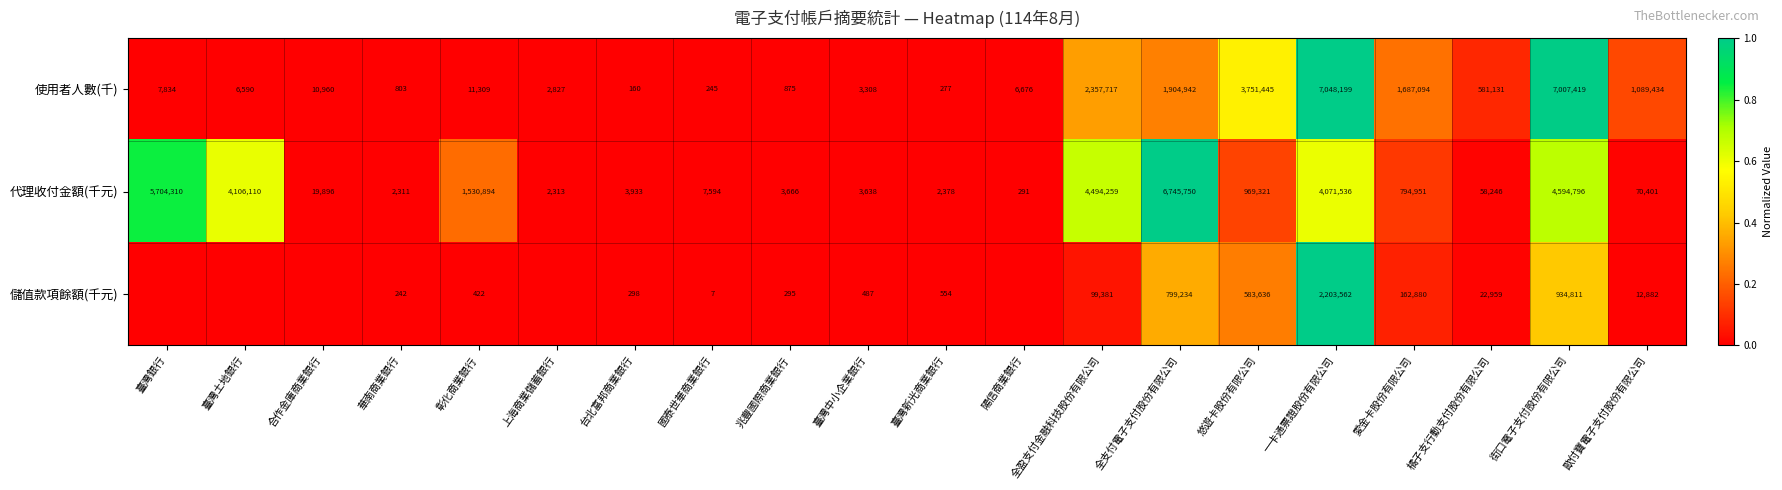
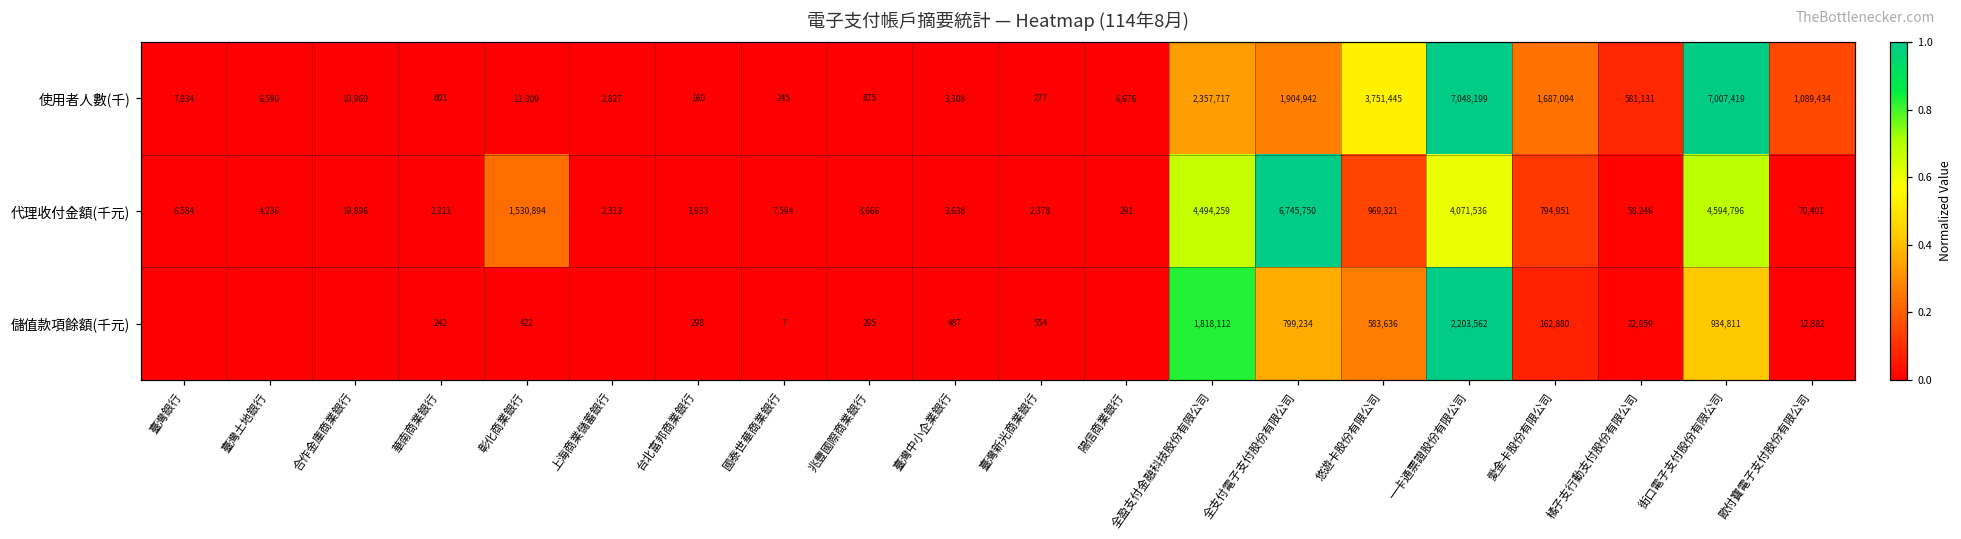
代理收付金額(千元), 臺灣銀行: 5,704,310 -> 6,584
代理收付金額(千元), 臺灣土地銀行: 4,106,110 -> 4,236
儲值款項餘額(千元), 全盈支付金融科技股份有限公司: 99,381 -> 1,818,112
